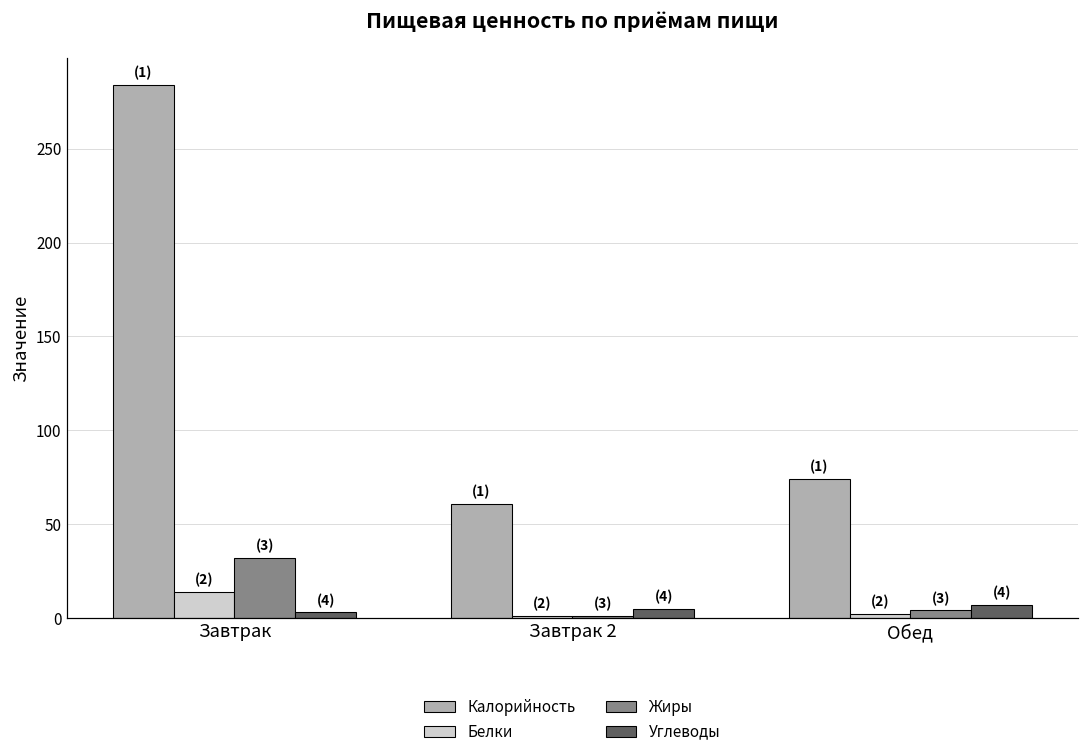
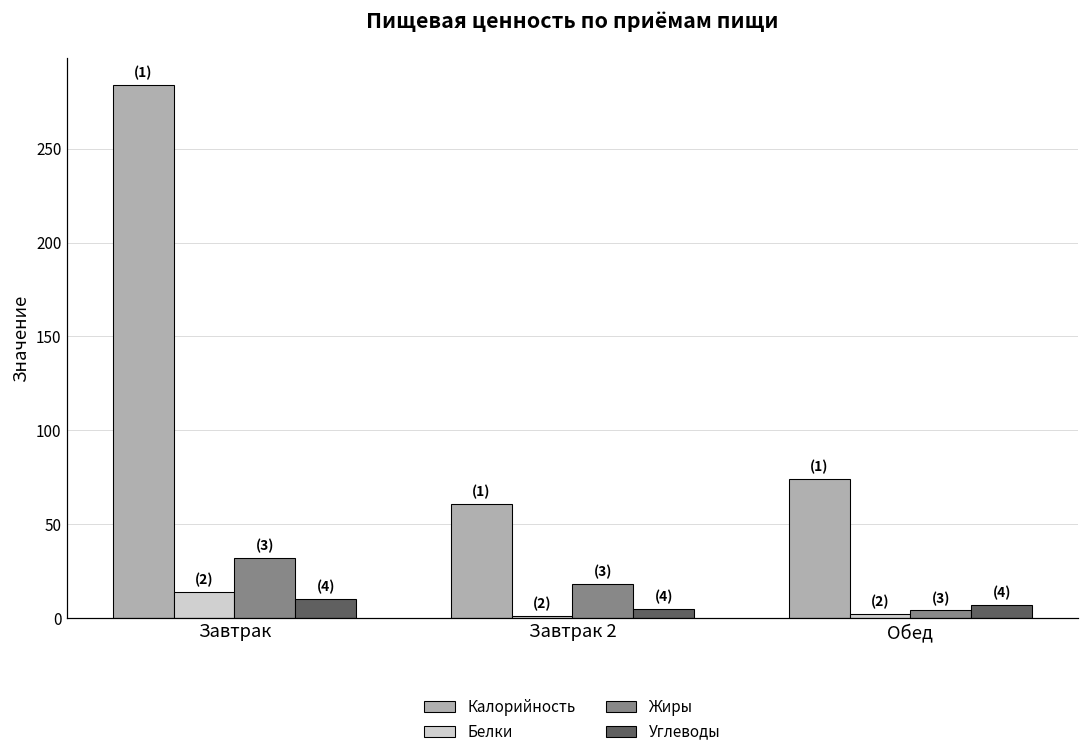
Углеводы, Завтрак: 3 -> 10
Жиры, Завтрак 2: 1 -> 18
